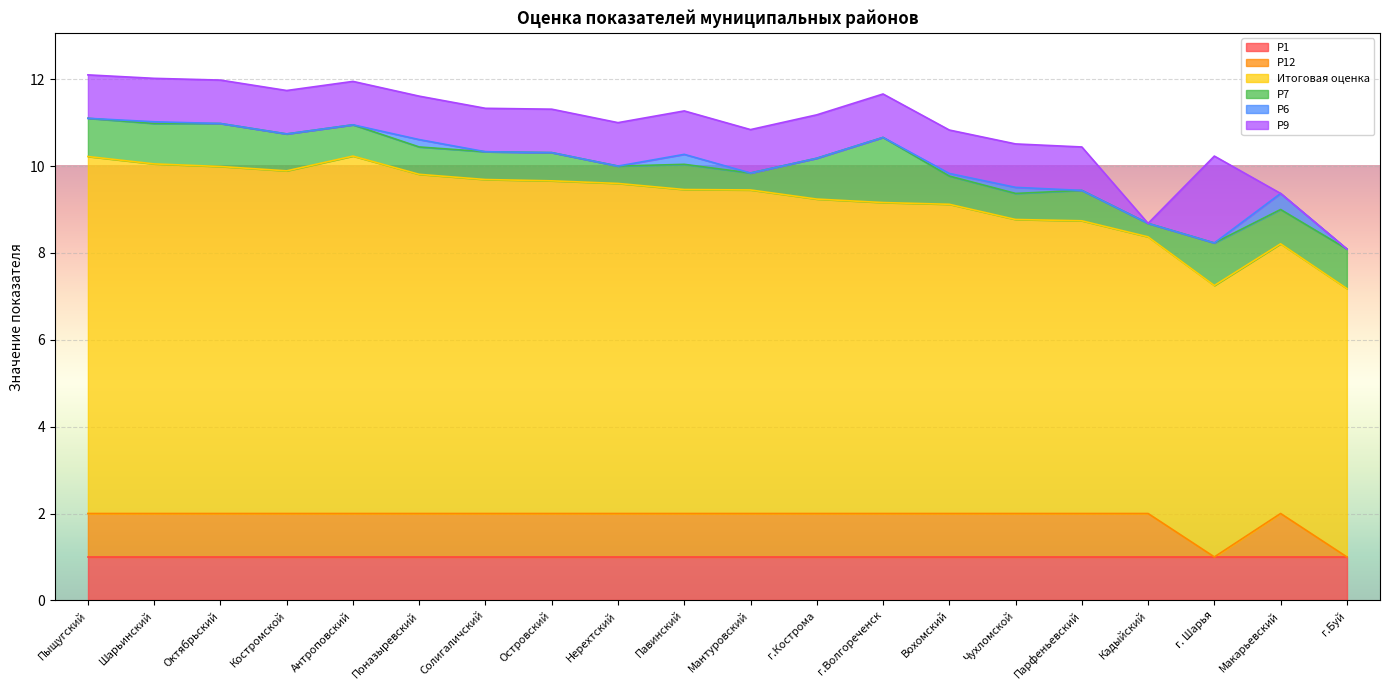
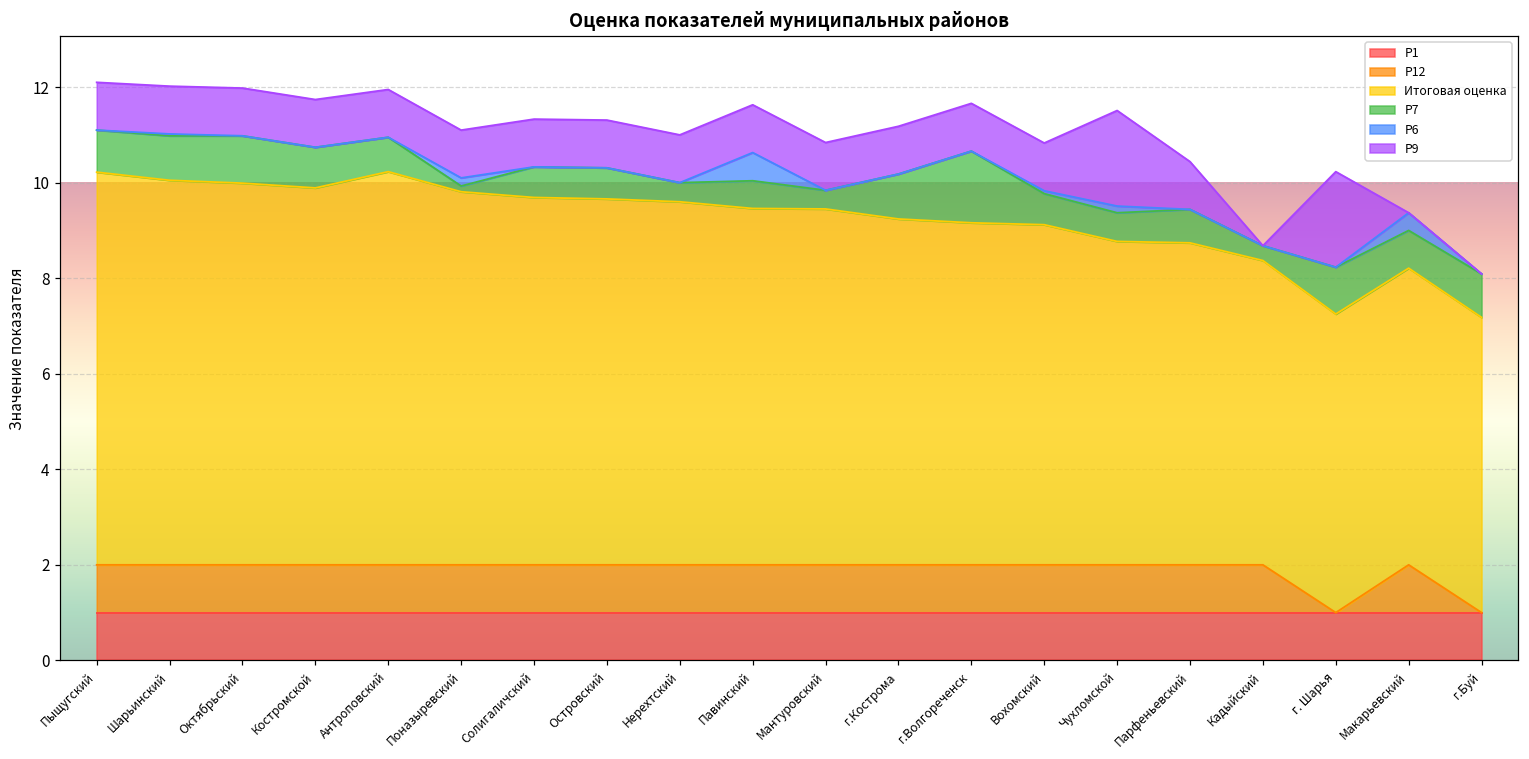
Р7, Поназыревский: 0.6 -> 0.1
Р6, Павинский: 0.2 -> 0.6
Р9, Чухломской: 1 -> 2
